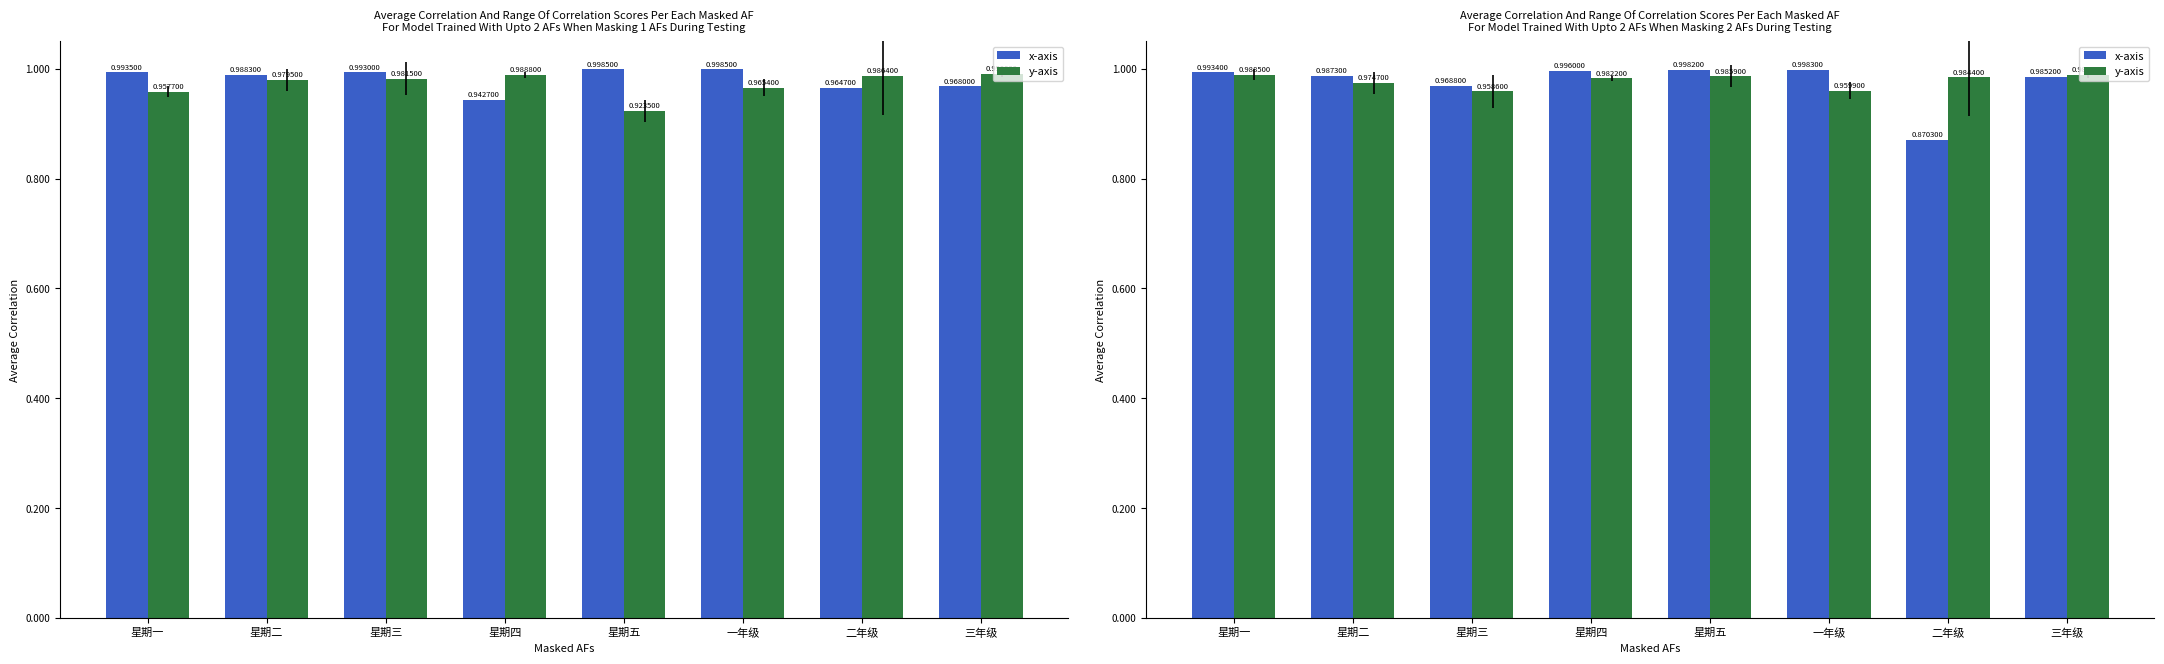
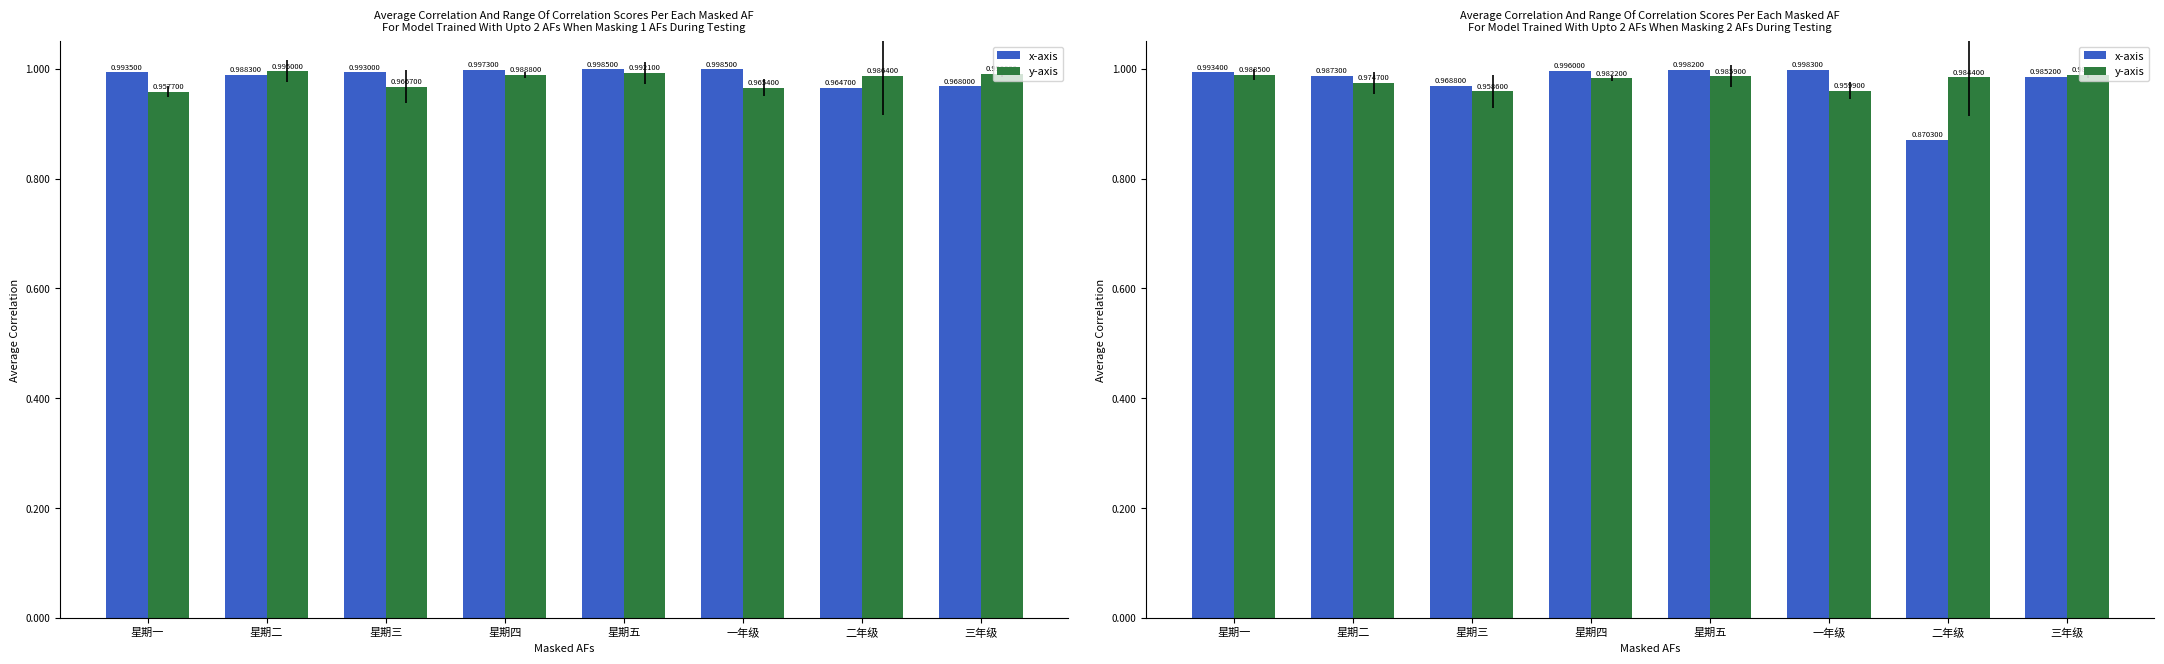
Average Correlation And Range Of Correlation Scores Per Each Masked AF For Model Trained With Upto 2 AFs When Masking 1 AFs During Testing, y-axis, 星期二: 0.979500 -> 0.995000
Average Correlation And Range Of Correlation Scores Per Each Masked AF For Model Trained With Upto 2 AFs When Masking 1 AFs During Testing, y-axis, 星期三: 0.981500 -> 0.966700
Average Correlation And Range Of Correlation Scores Per Each Masked AF For Model Trained With Upto 2 AFs When Masking 1 AFs During Testing, x-axis, 星期四: 0.942700 -> 0.997300
Average Correlation And Range Of Correlation Scores Per Each Masked AF For Model Trained With Upto 2 AFs When Masking 1 AFs During Testing, y-axis, 星期五: 0.923500 -> 0.992100
